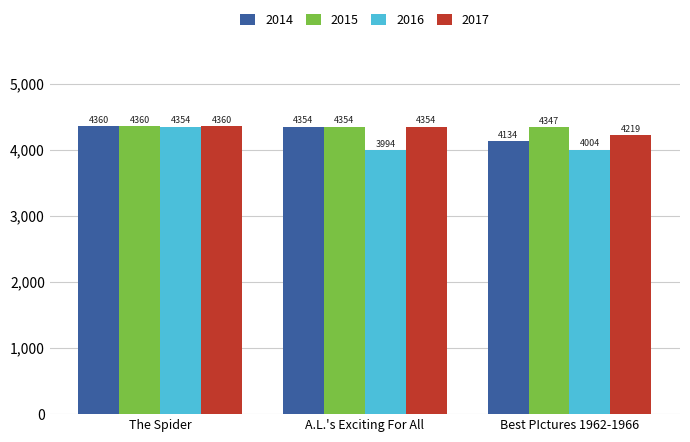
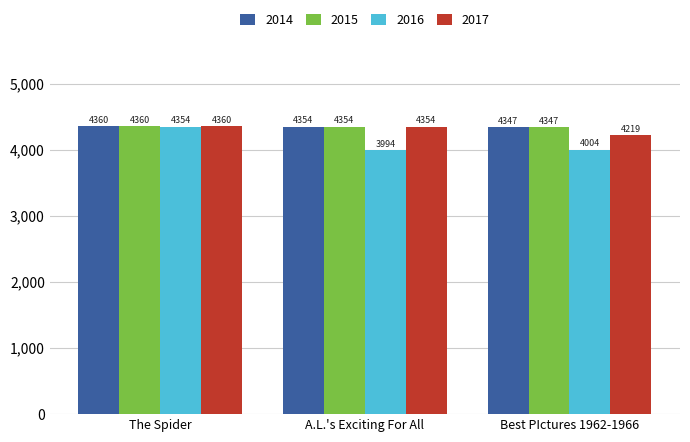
2014, Best PIctures 1962-1966: 4134 -> 4347
